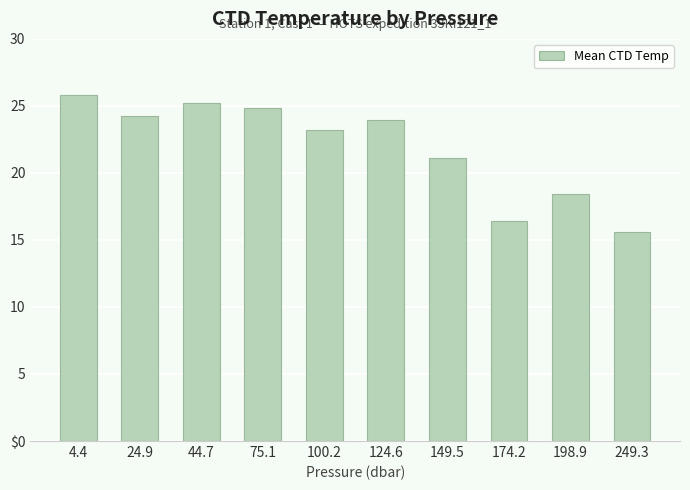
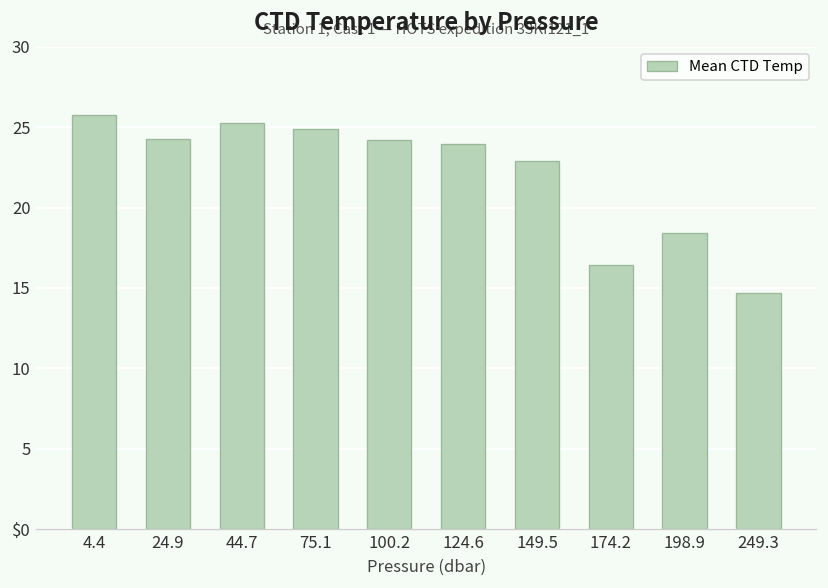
100.2: 23.2 -> 24.2
149.5: 21.1 -> 22.9
249.3: 15.6 -> 14.7
